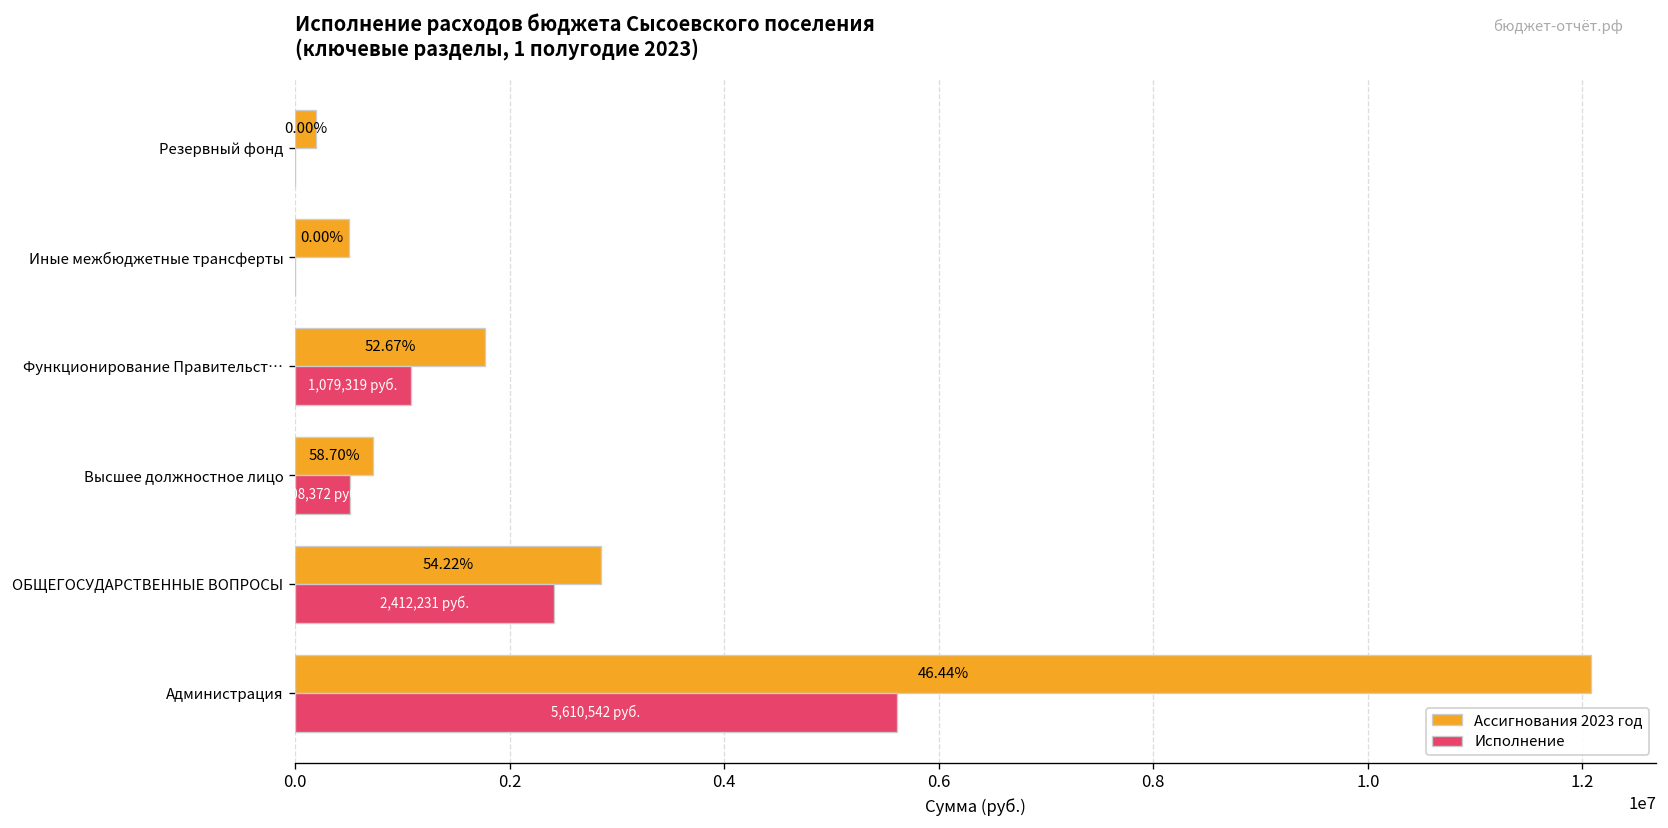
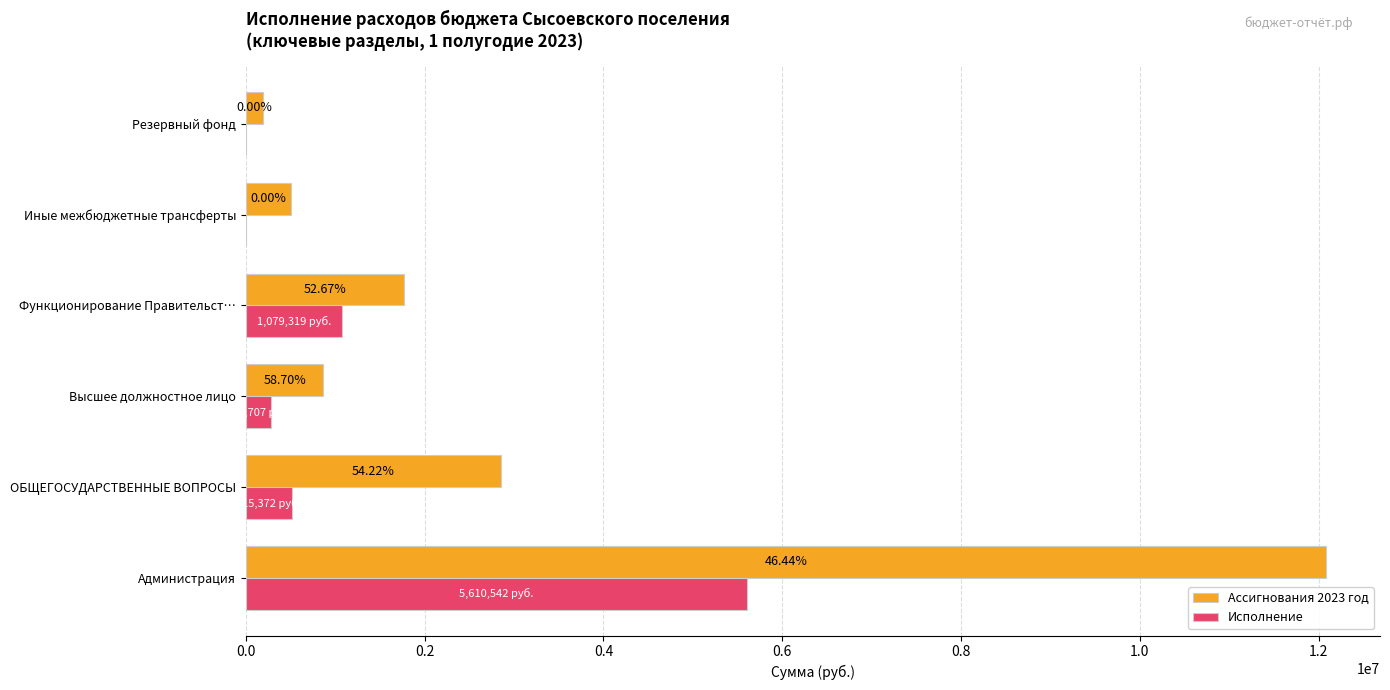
Ассигнования 2023 год, Высшее должностное лицо: 700000 -> 900000
Исполнение, Высшее должностное лицо: 500000 -> 300000
Исполнение, ОБЩЕГОСУДАРСТВЕННЫЕ ВОПРОСЫ: 2,412,231 -> 515,372
